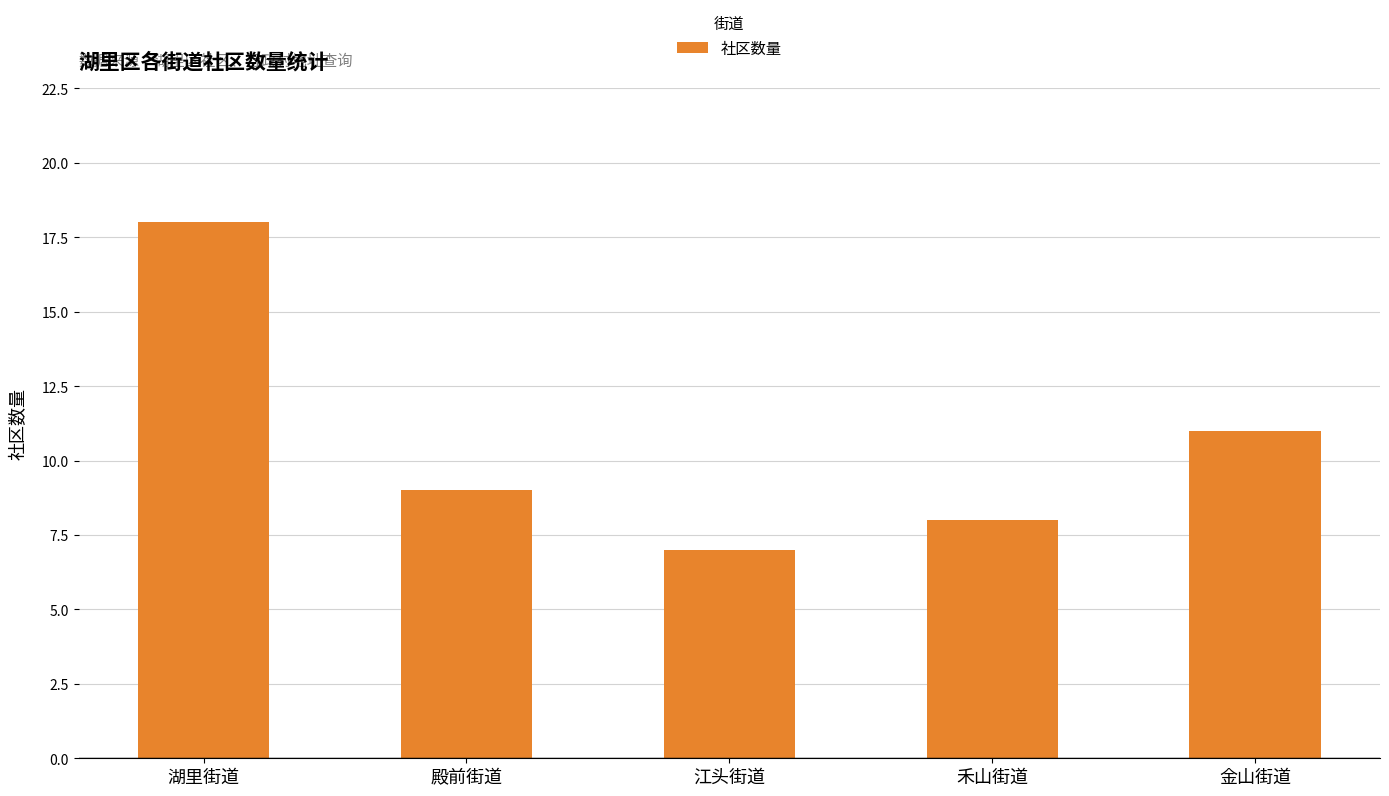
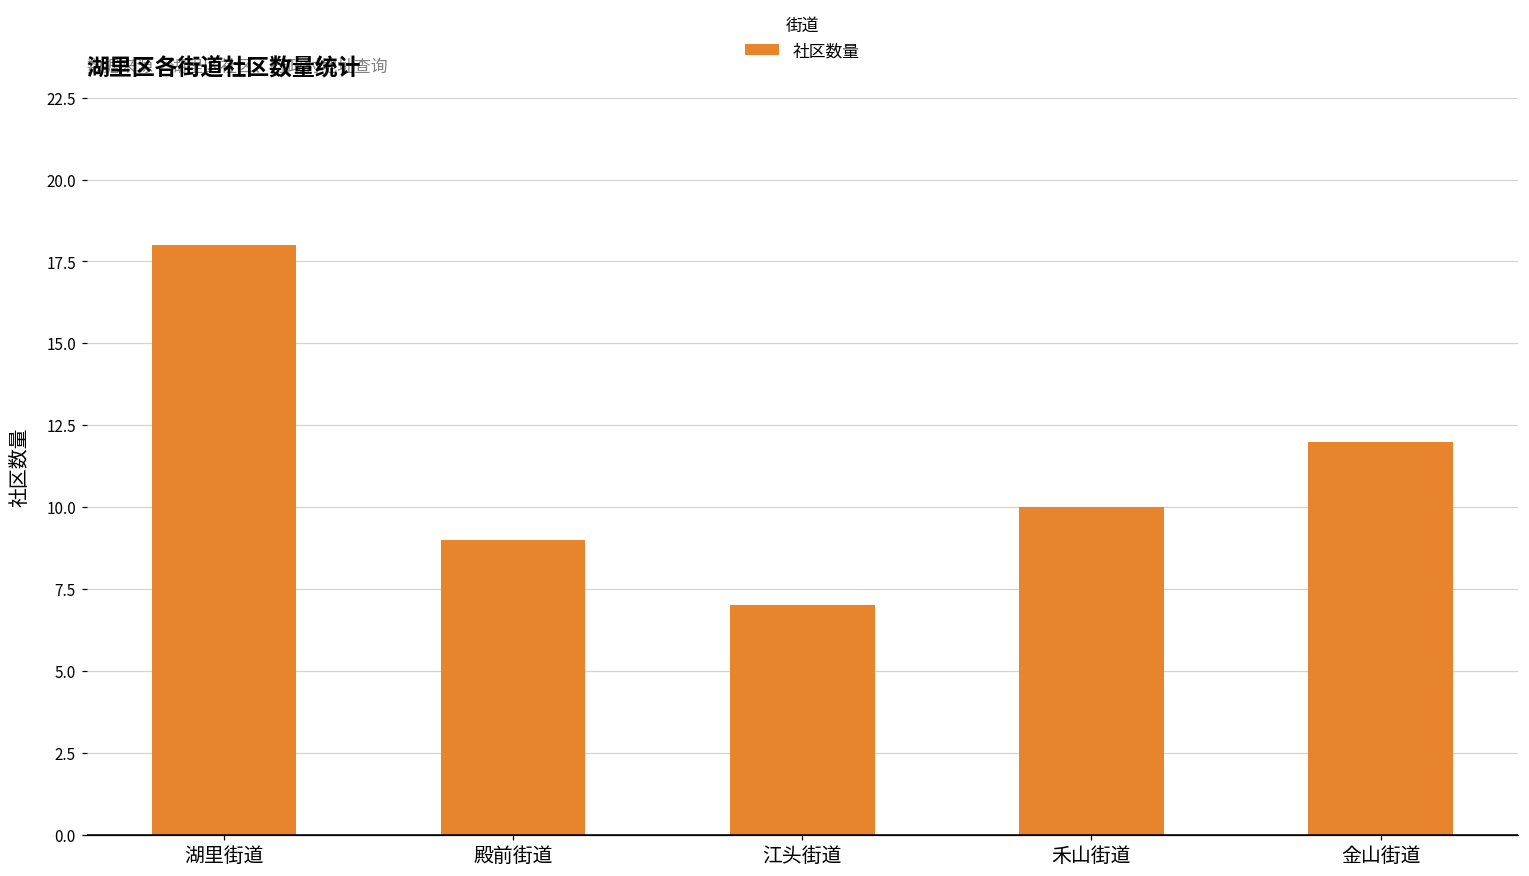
禾山街道: 8 -> 10
金山街道: 11 -> 12
